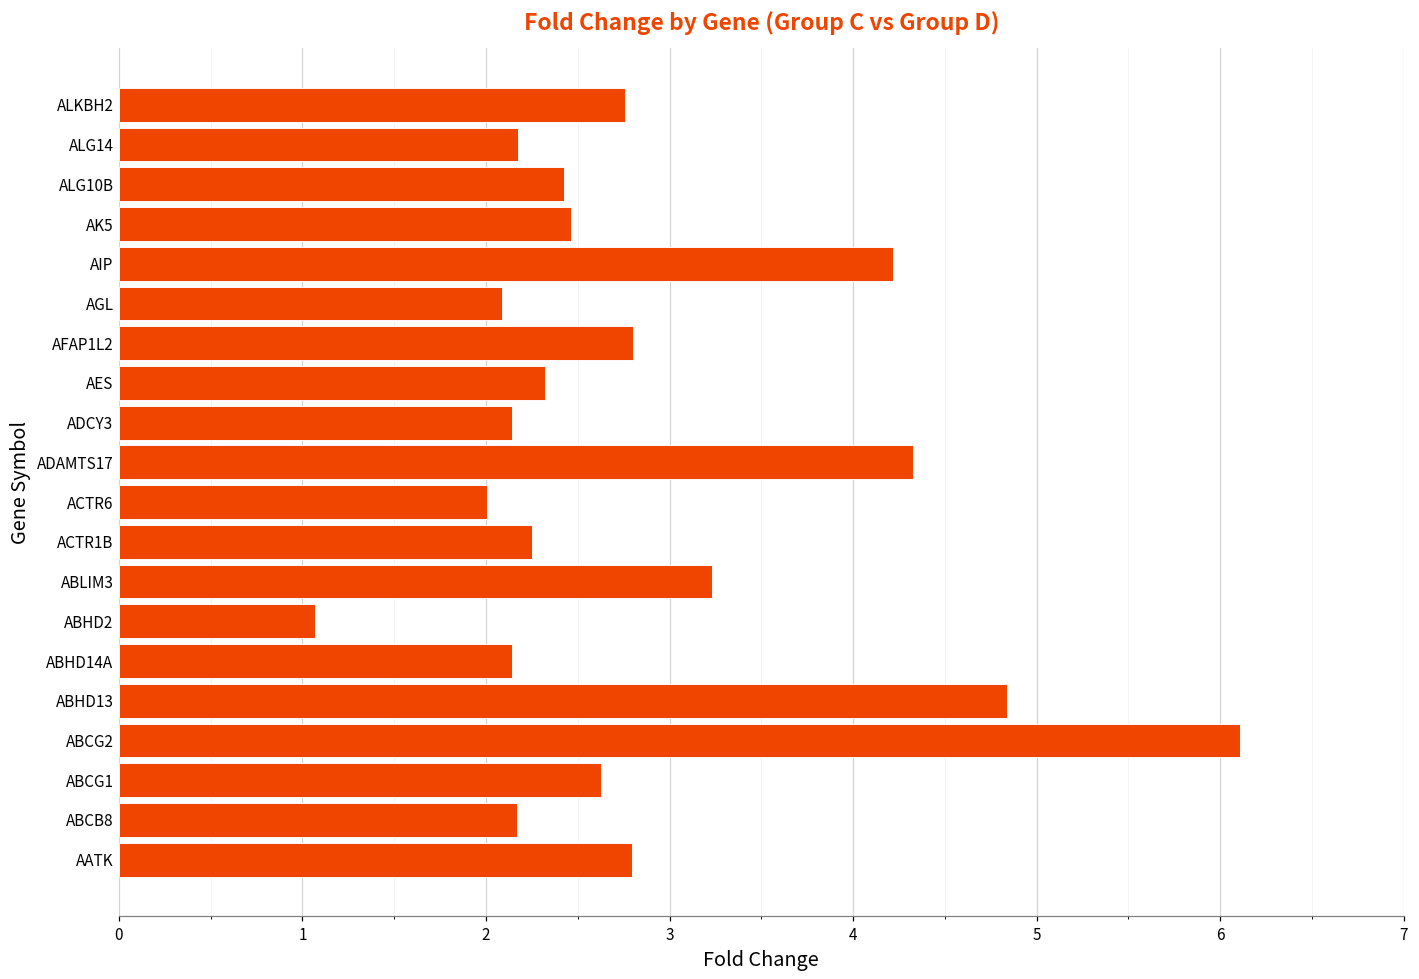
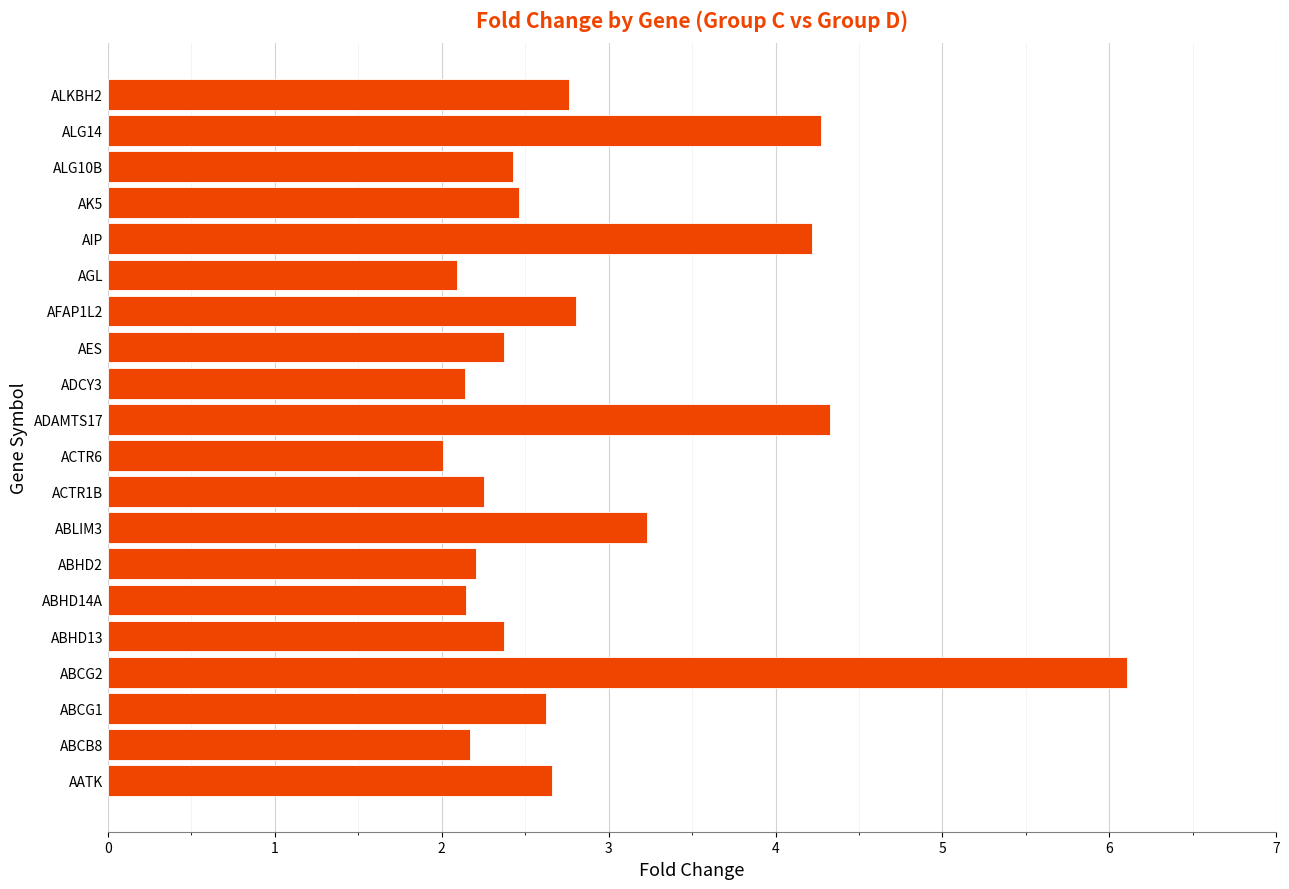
ALG14: 2.18 -> 4.27
AES: 2.32 -> 2.37
ABHD2: 1.07 -> 2.21
ABHD13: 4.84 -> 2.38
AATK: 2.79 -> 2.66
